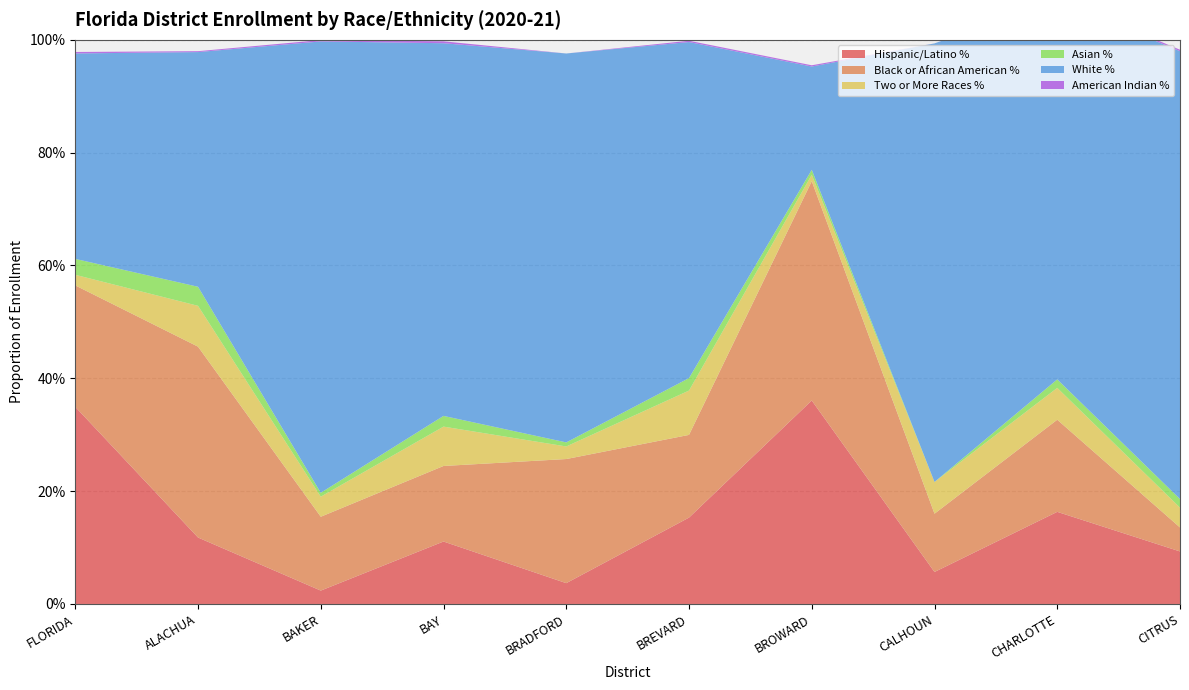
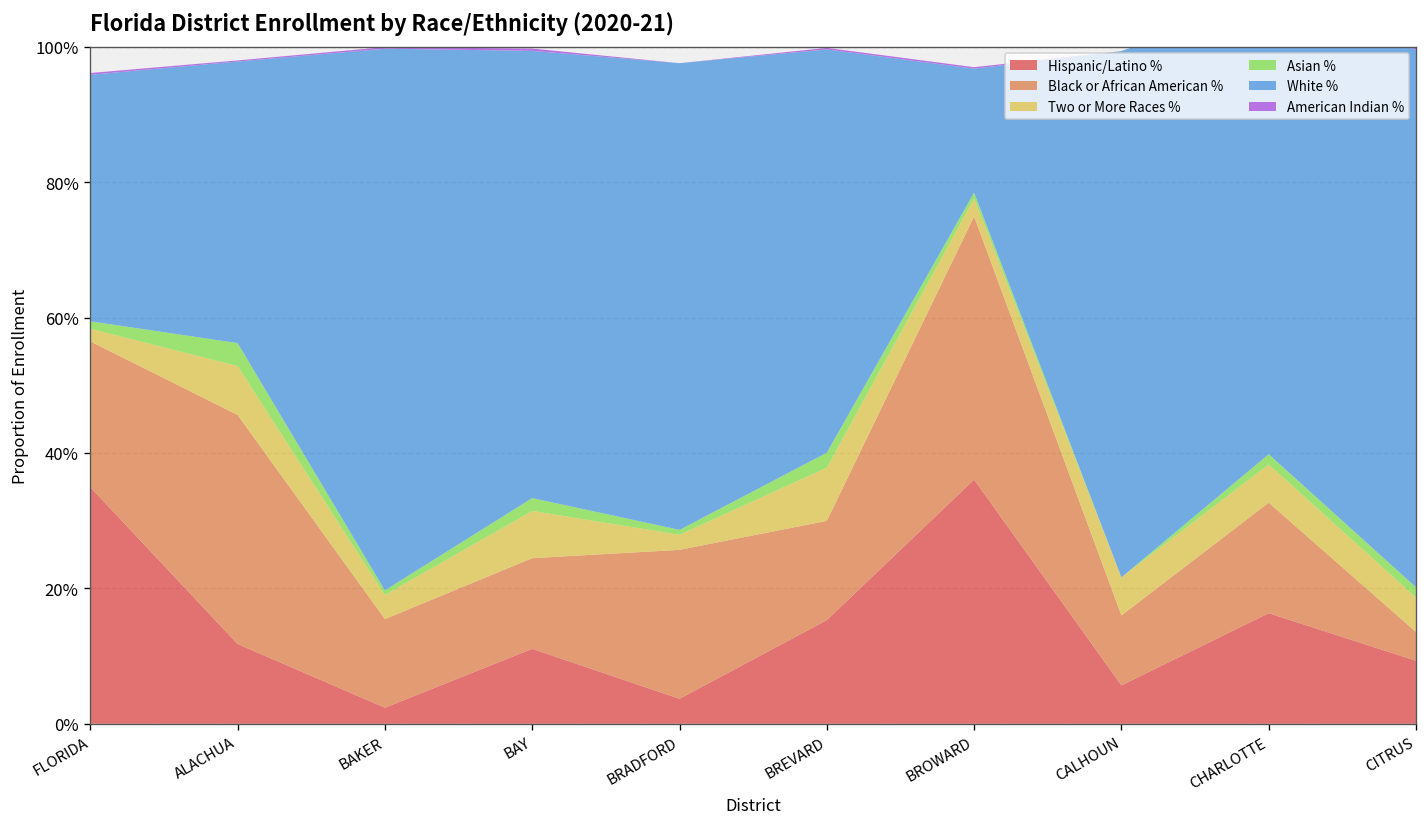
Asian %, FLORIDA: 3% -> 1%
Two or More Races %, BROWARD: 1% -> 3%
Two or More Races %, CITRUS: 4% -> 5%
